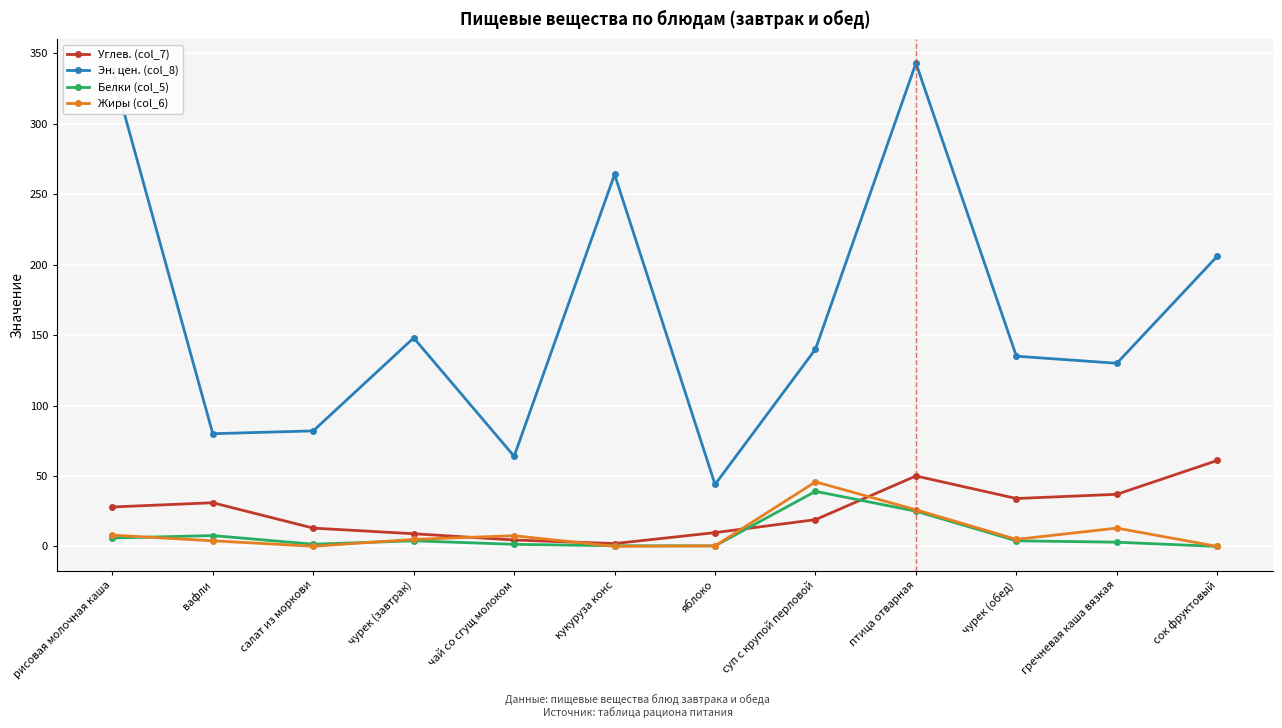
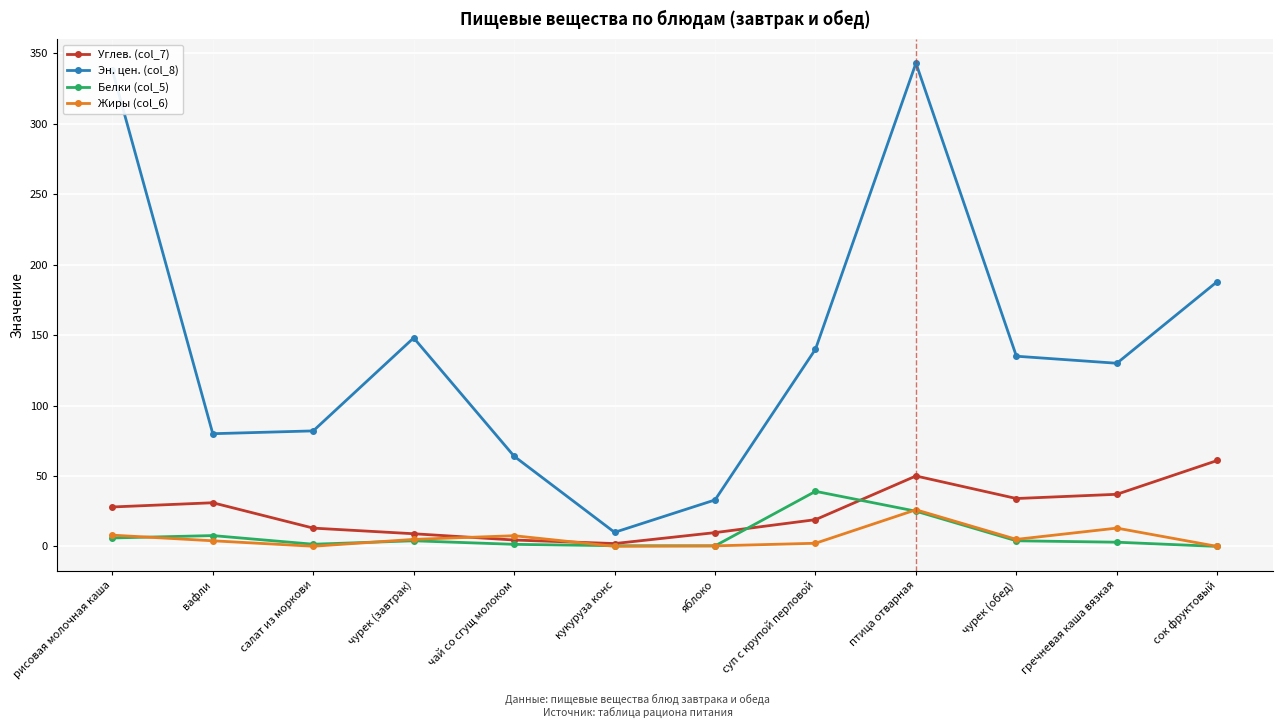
Эн. цен. (col_8), кукуруза конс: 264 -> 10
Эн. цен. (col_8), яблоко: 44 -> 33
Жиры (col_6), суп с крупой перловой: 46 -> 2
Эн. цен. (col_8), сок фруктовый: 206 -> 188
